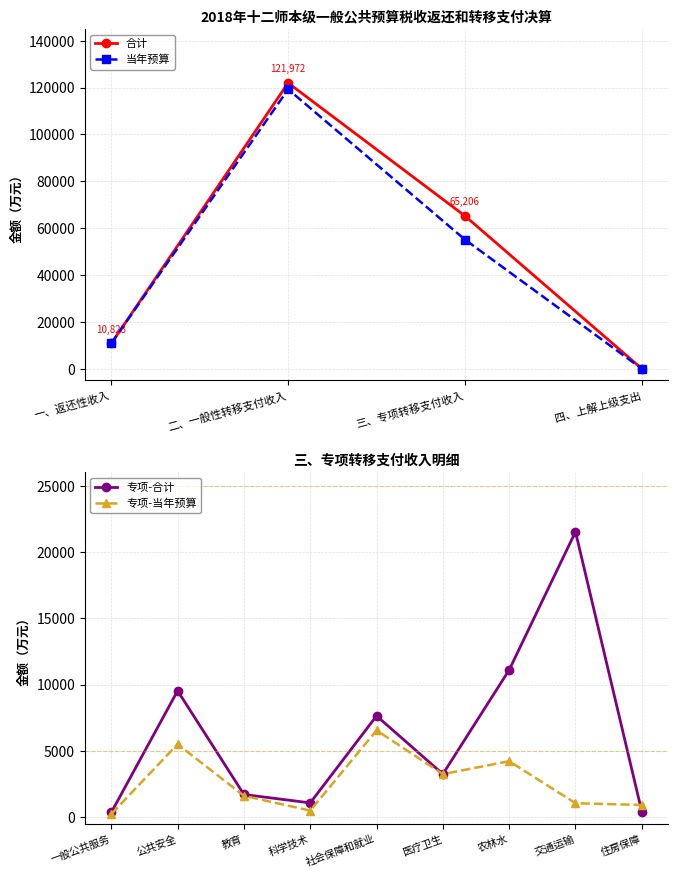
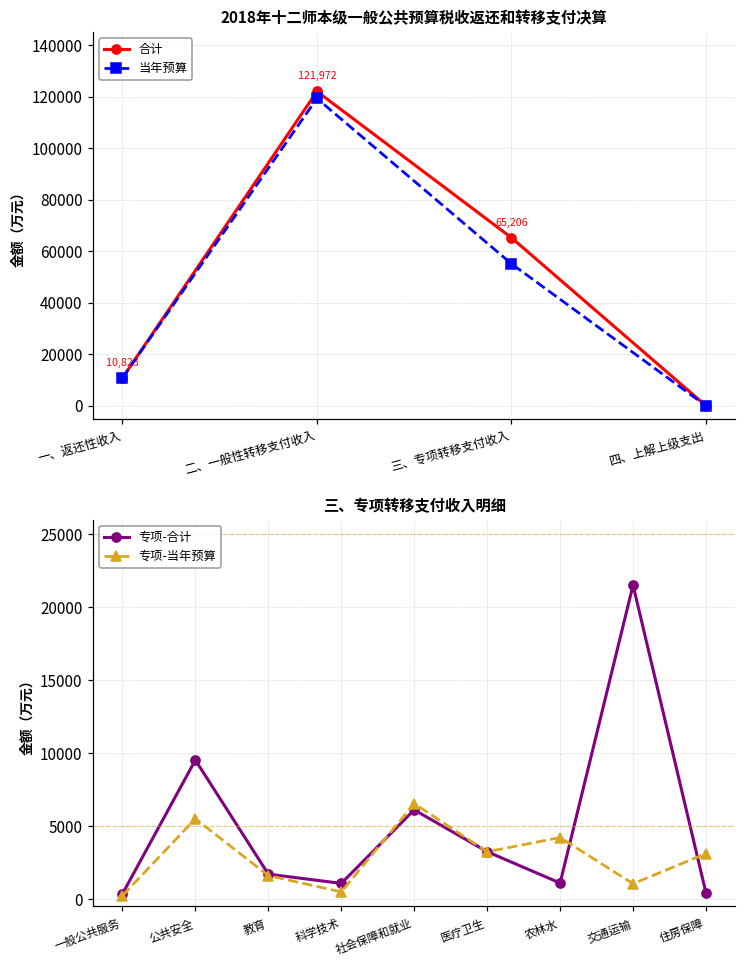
三、专项转移支付收入明细, 专项-合计, 社会保障和就业: 7600 -> 6100
三、专项转移支付收入明细, 专项-合计, 农林水: 11100 -> 1100
三、专项转移支付收入明细, 专项-当年预算, 住房保障: 900 -> 3100
